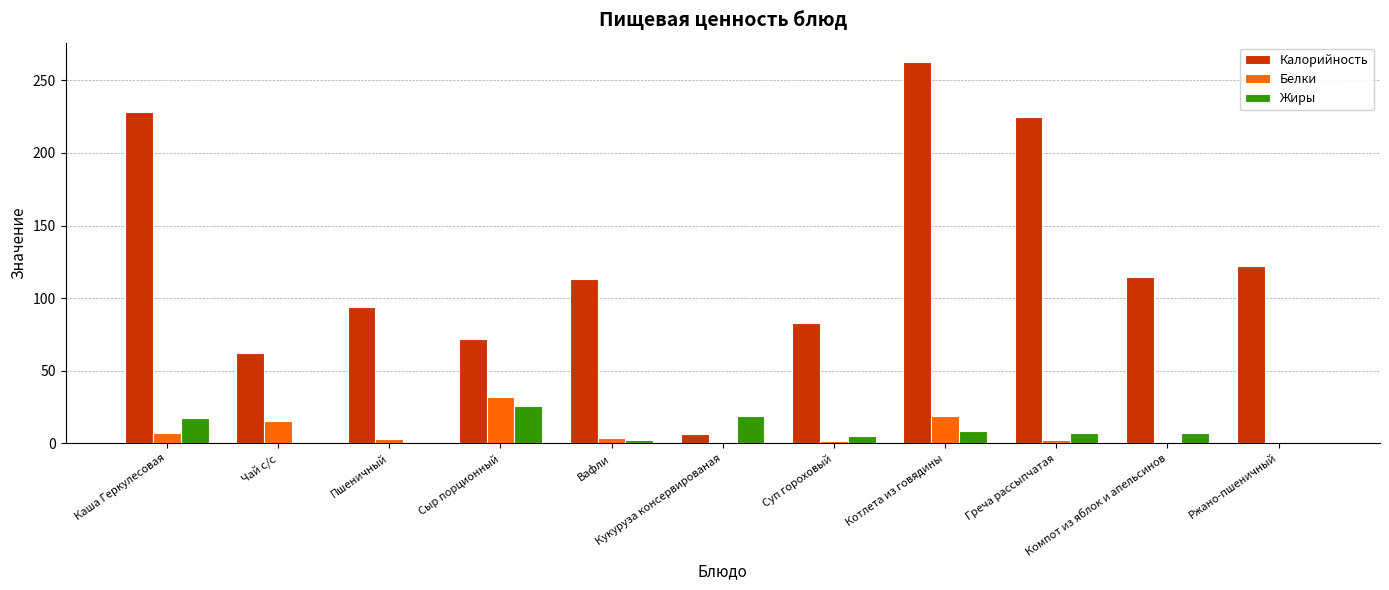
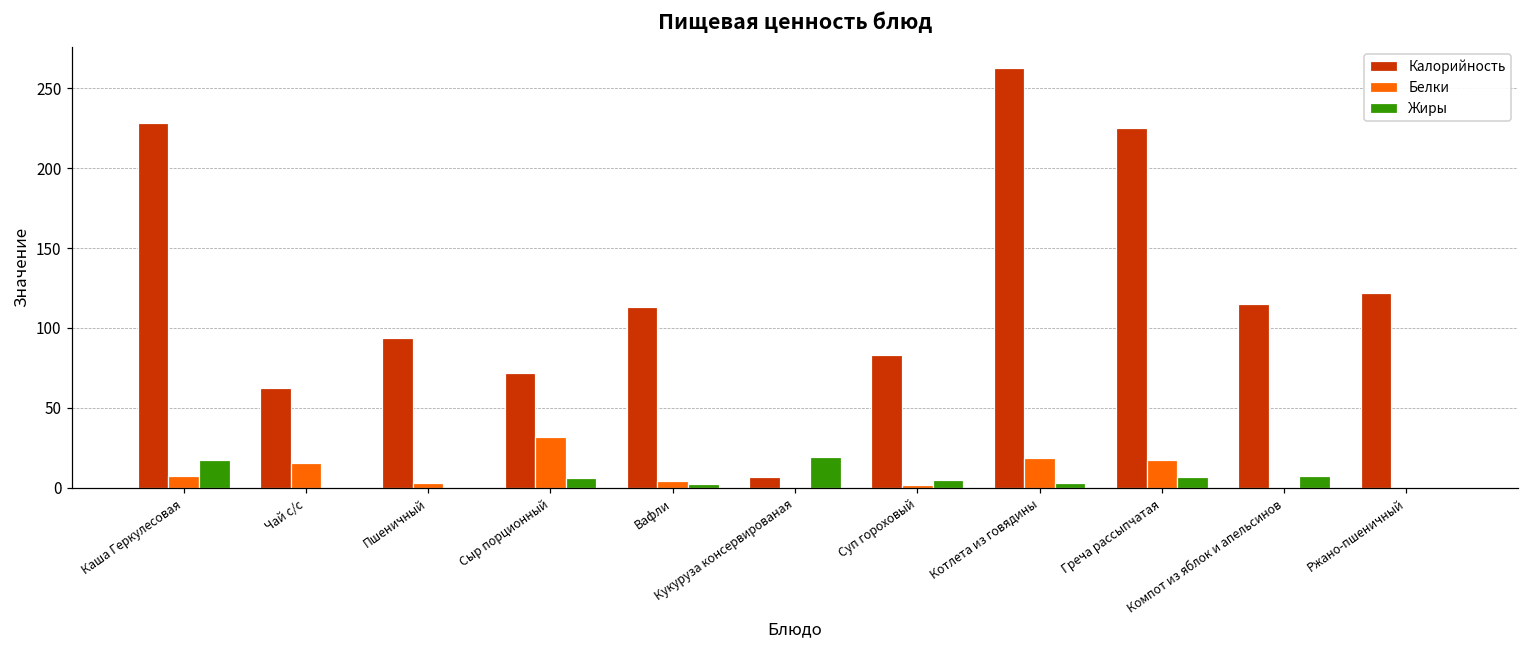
Жиры, Сыр порционный: 26 -> 6
Жиры, Котлета из говядины: 9 -> 3
Белки, Греча рассыпчатая: 2 -> 17
